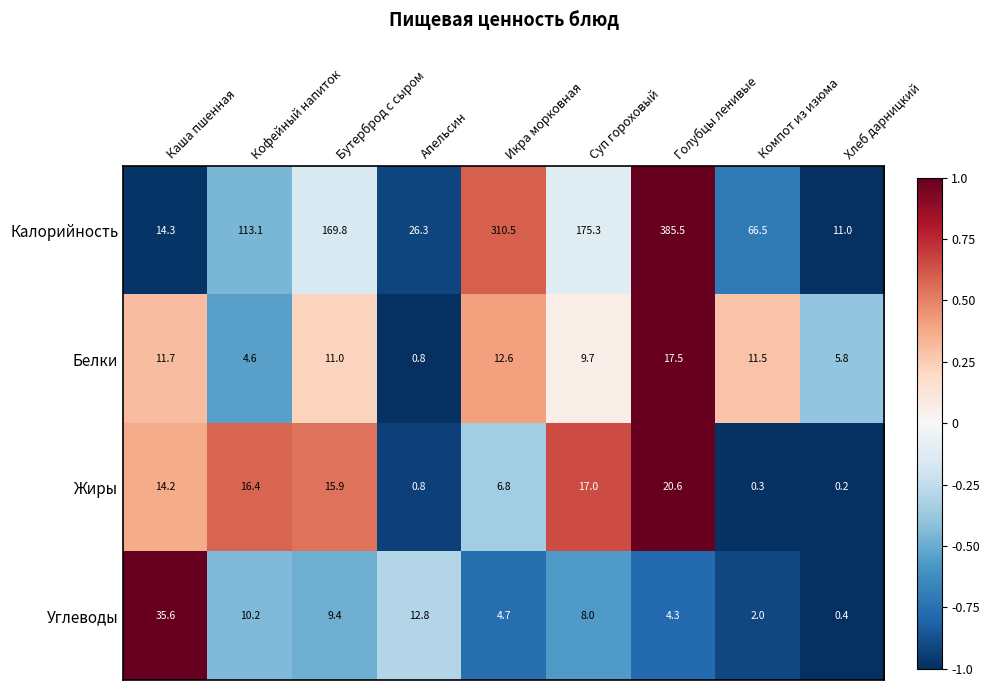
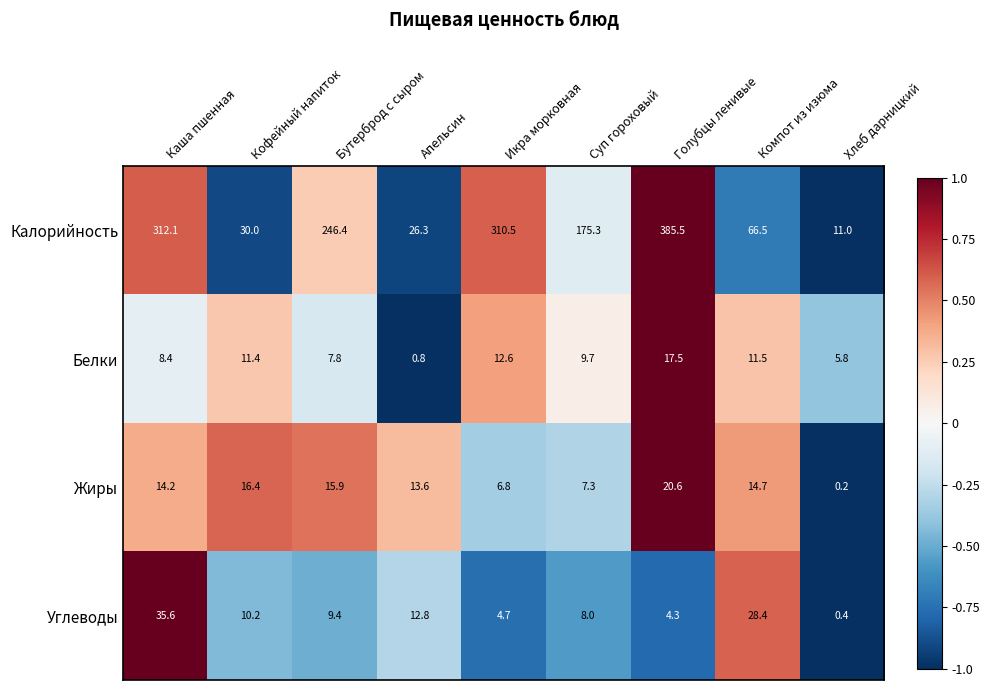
Калорийность, Каша пшенная: 14.3 -> 312.1
Калорийность, Кофейный напиток: 113.1 -> 30.0
Калорийность, Бутерброд с сыром: 169.8 -> 246.4
Белки, Каша пшенная: 11.7 -> 8.4
Белки, Кофейный напиток: 4.6 -> 11.4
Белки, Бутерброд с сыром: 11.0 -> 7.8
Жиры, Апельсин: 0.8 -> 13.6
Жиры, Суп гороховый: 17.0 -> 7.3
Жиры, Компот из изюма: 0.3 -> 14.7
Углеводы, Компот из изюма: 2.0 -> 28.4
